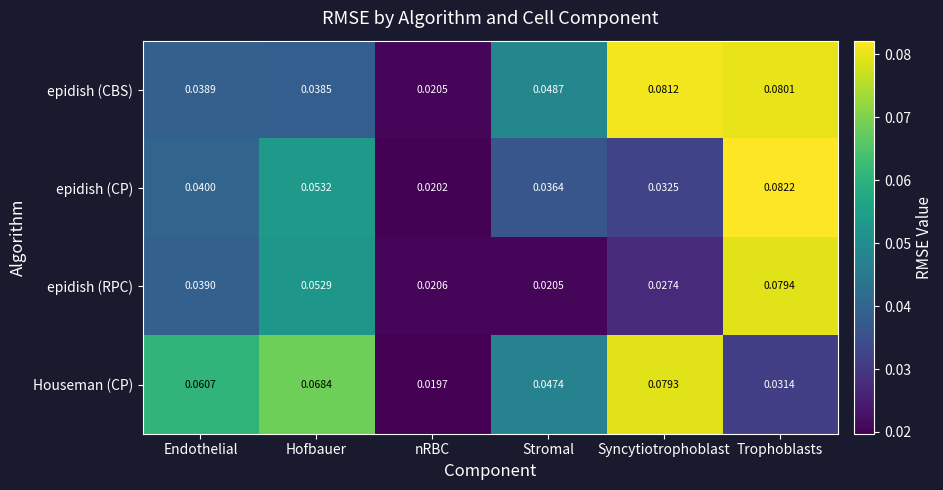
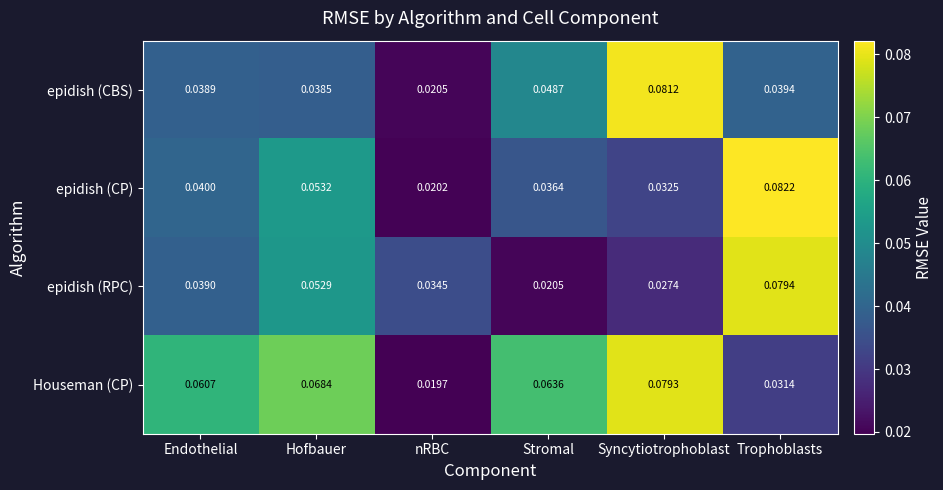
epidish (CBS), Trophoblasts: 0.0801 -> 0.0394
epidish (RPC), nRBC: 0.0206 -> 0.0345
Houseman (CP), Stromal: 0.0474 -> 0.0636
